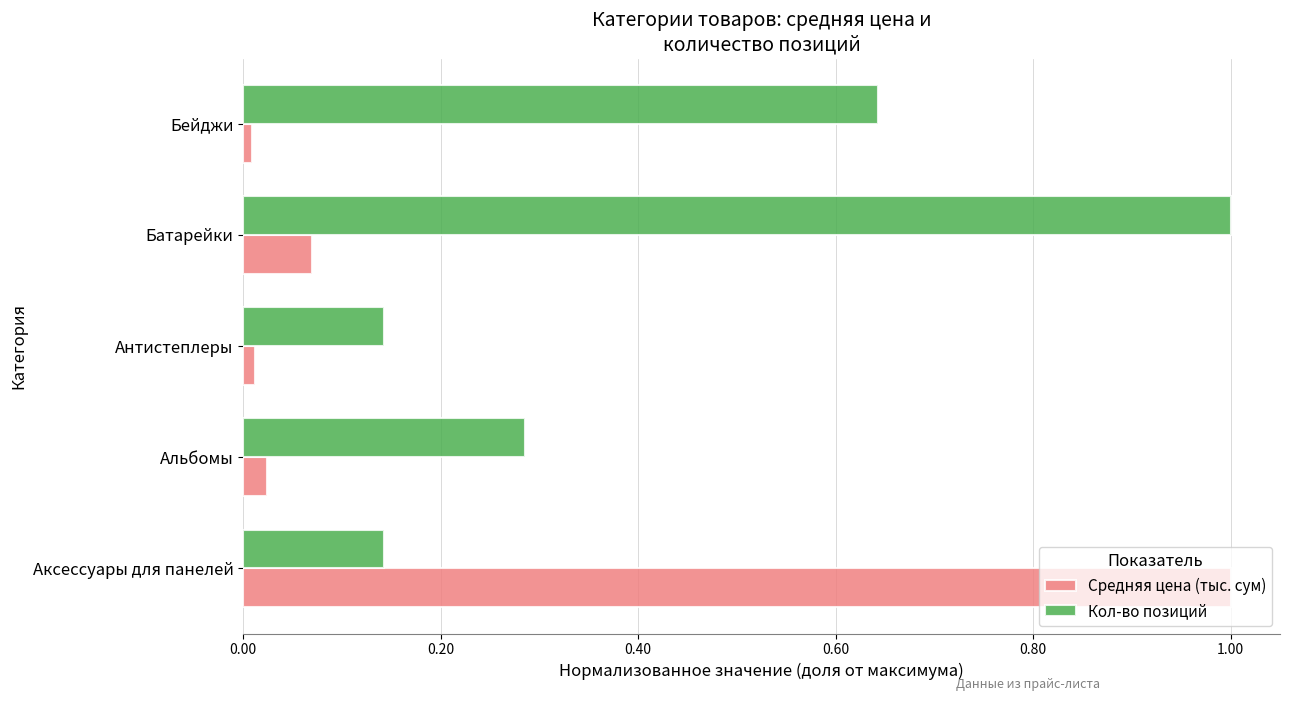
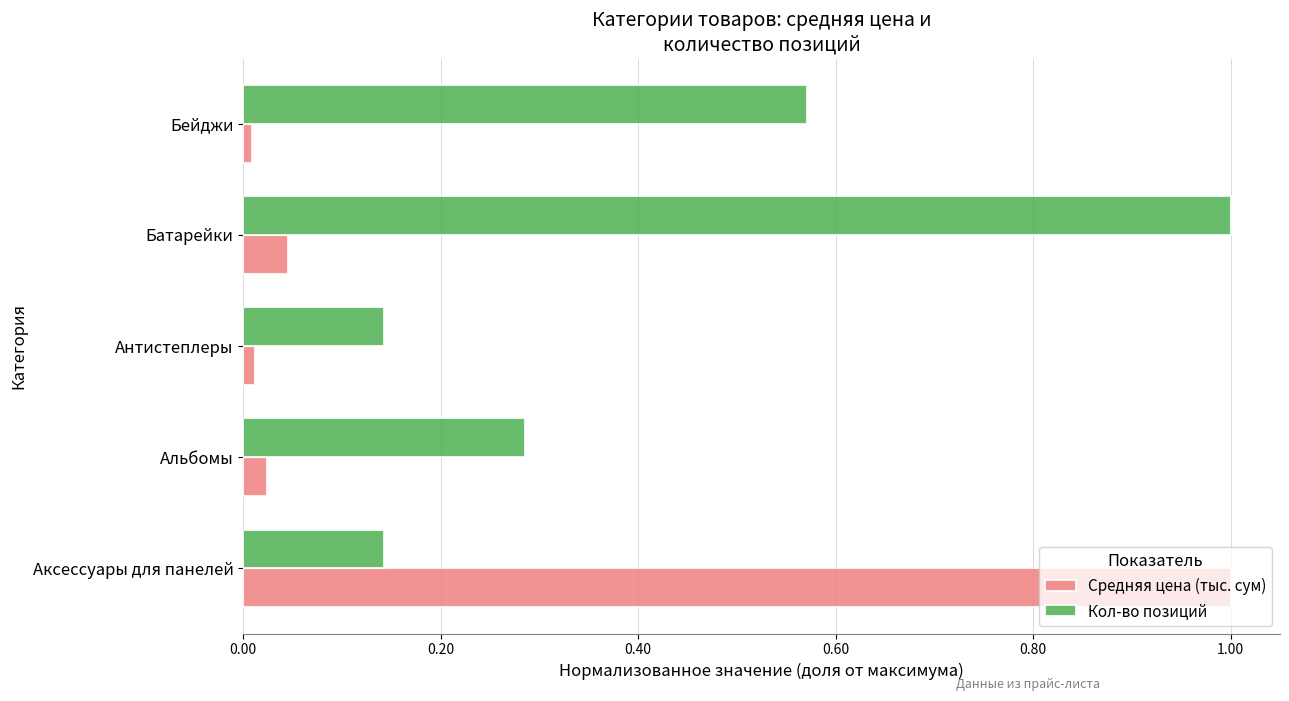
Кол-во позиций, Бейджи: 0.64 -> 0.57
Средняя цена (тыс. сум), Батарейки: 0.07 -> 0.04
